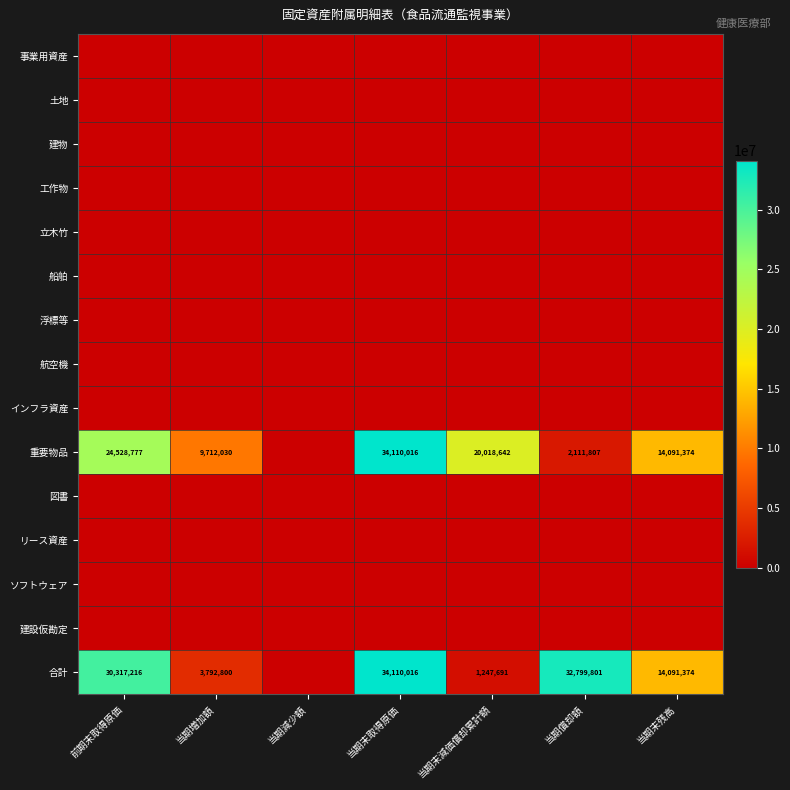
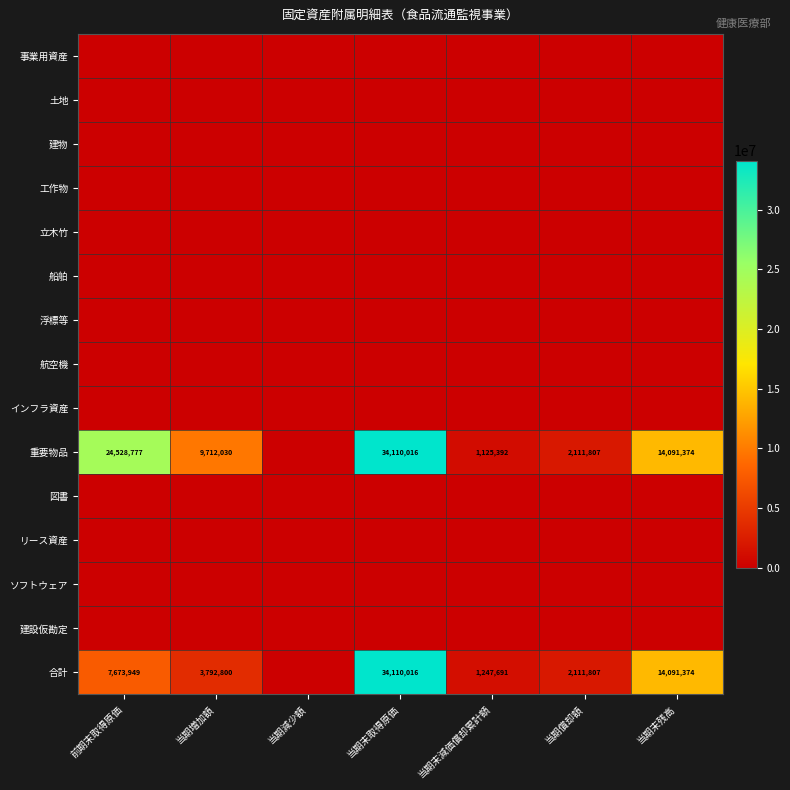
重要物品, 当期末減価償却累計額: 20,018,642 -> 1,125,392
合計, 前期末取得原価: 30,317,216 -> 7,673,949
合計, 当期償却額: 32,799,801 -> 2,111,807
